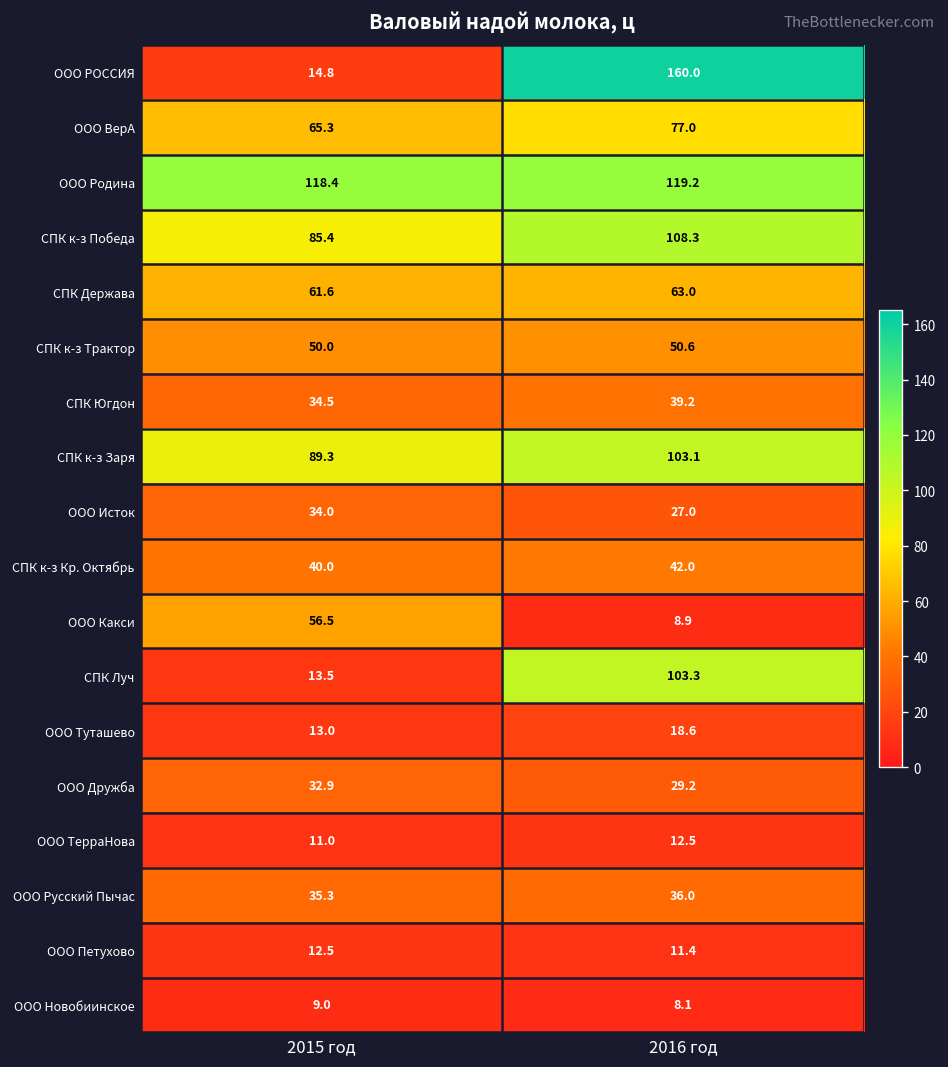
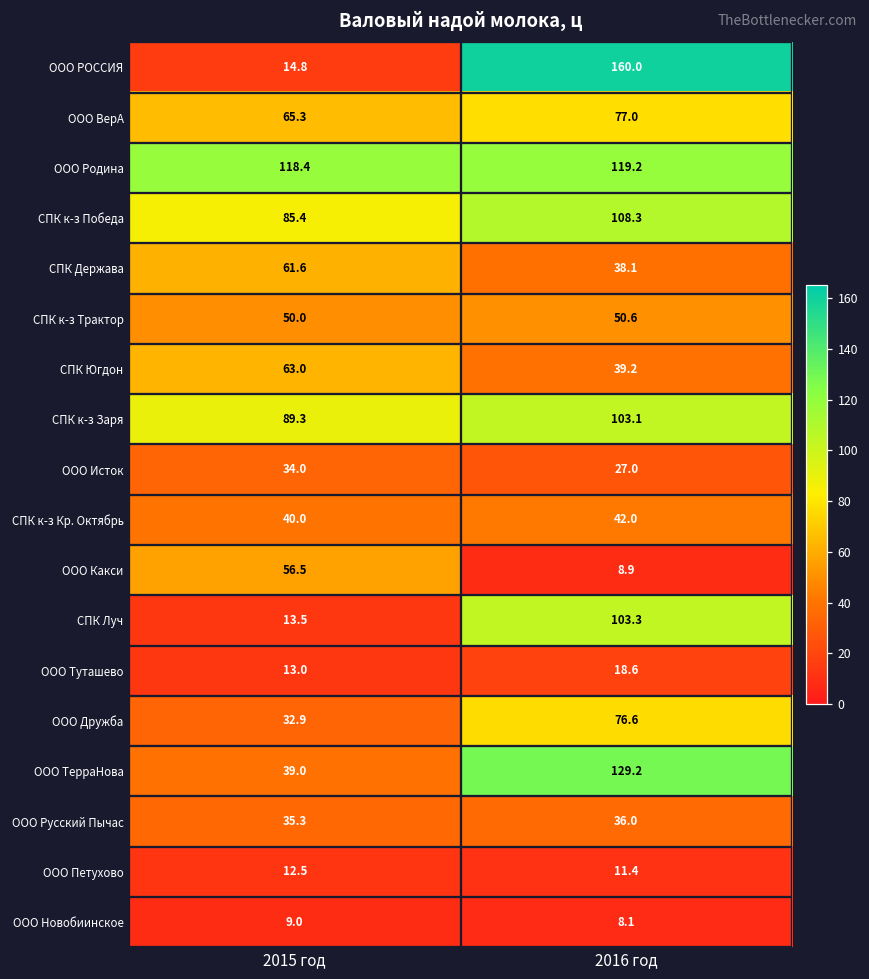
СПК Держава, 2016 год: 63.0 -> 38.1
СПК Югдон, 2015 год: 34.5 -> 63.0
ООО Дружба, 2016 год: 29.2 -> 76.6
ООО ТерраНова, 2015 год: 11.0 -> 39.0
ООО ТерраНова, 2016 год: 12.5 -> 129.2
